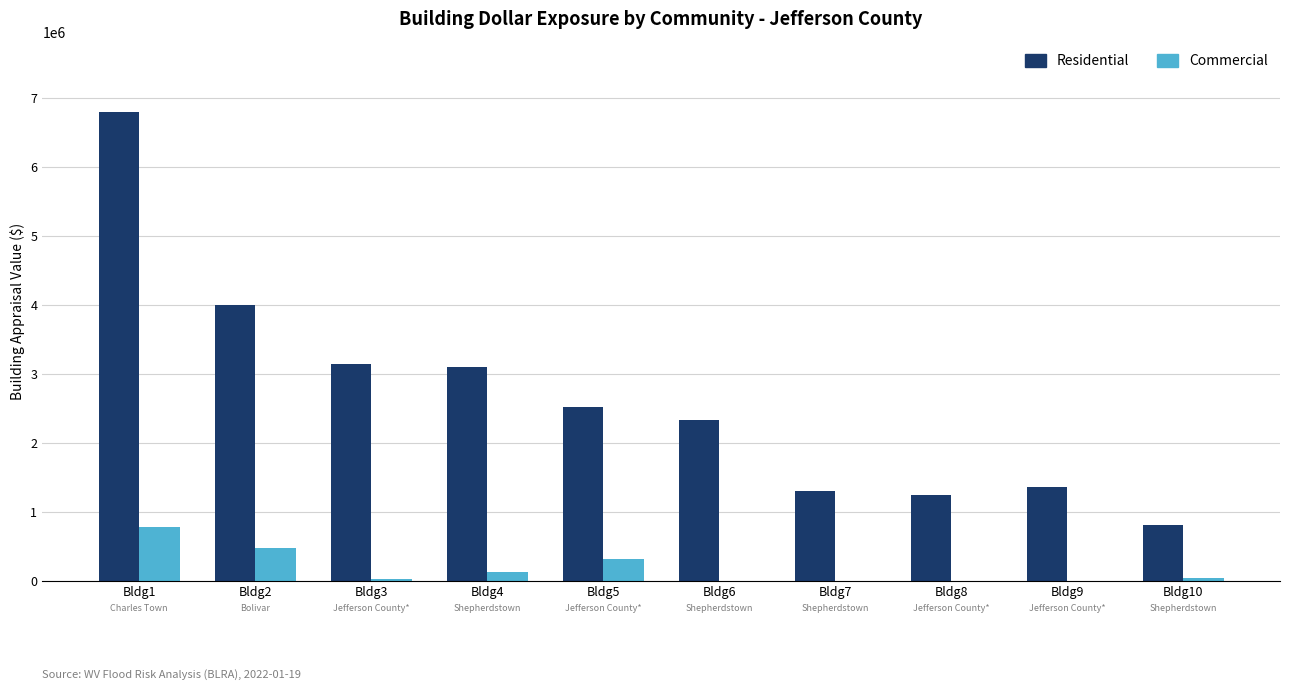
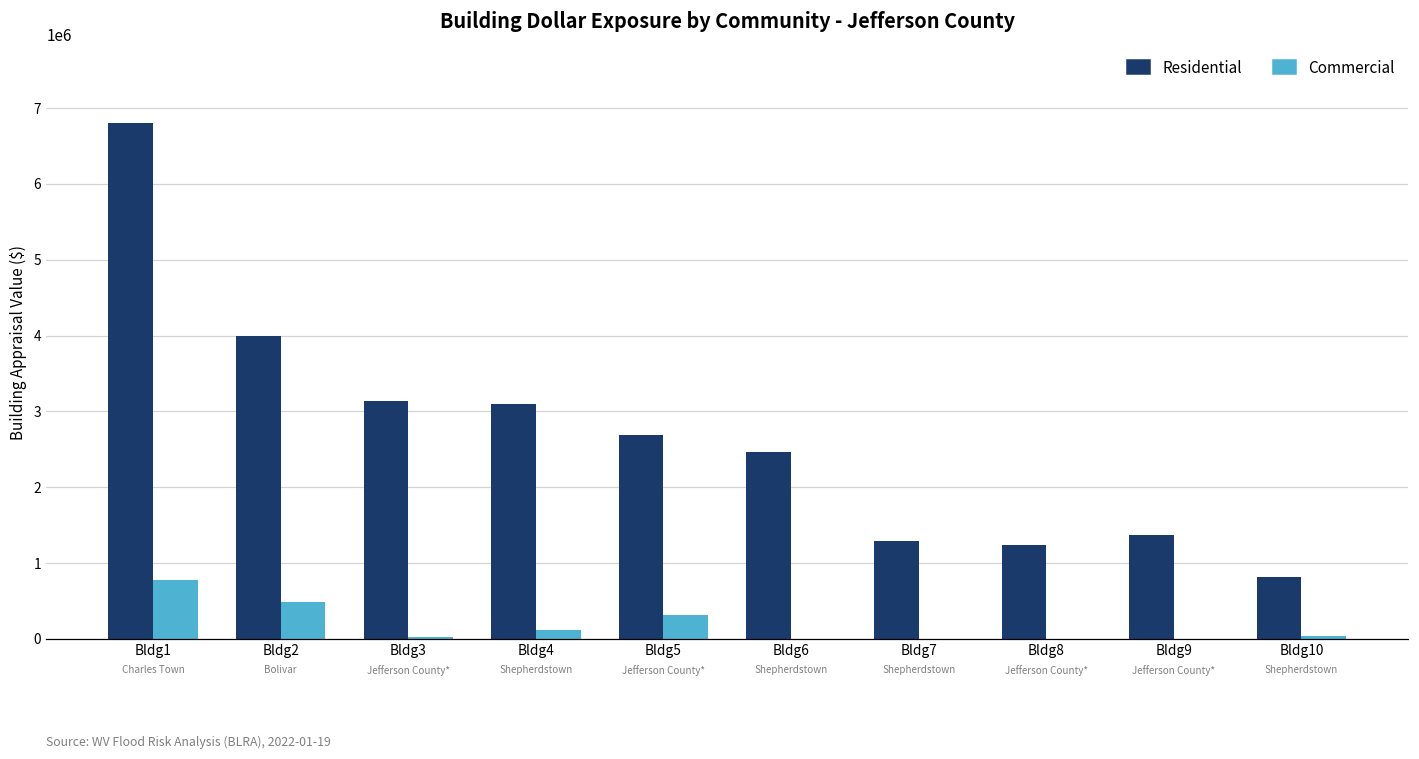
Residential, Bldg5: 2500000 -> 2700000
Residential, Bldg6: 2300000 -> 2500000
